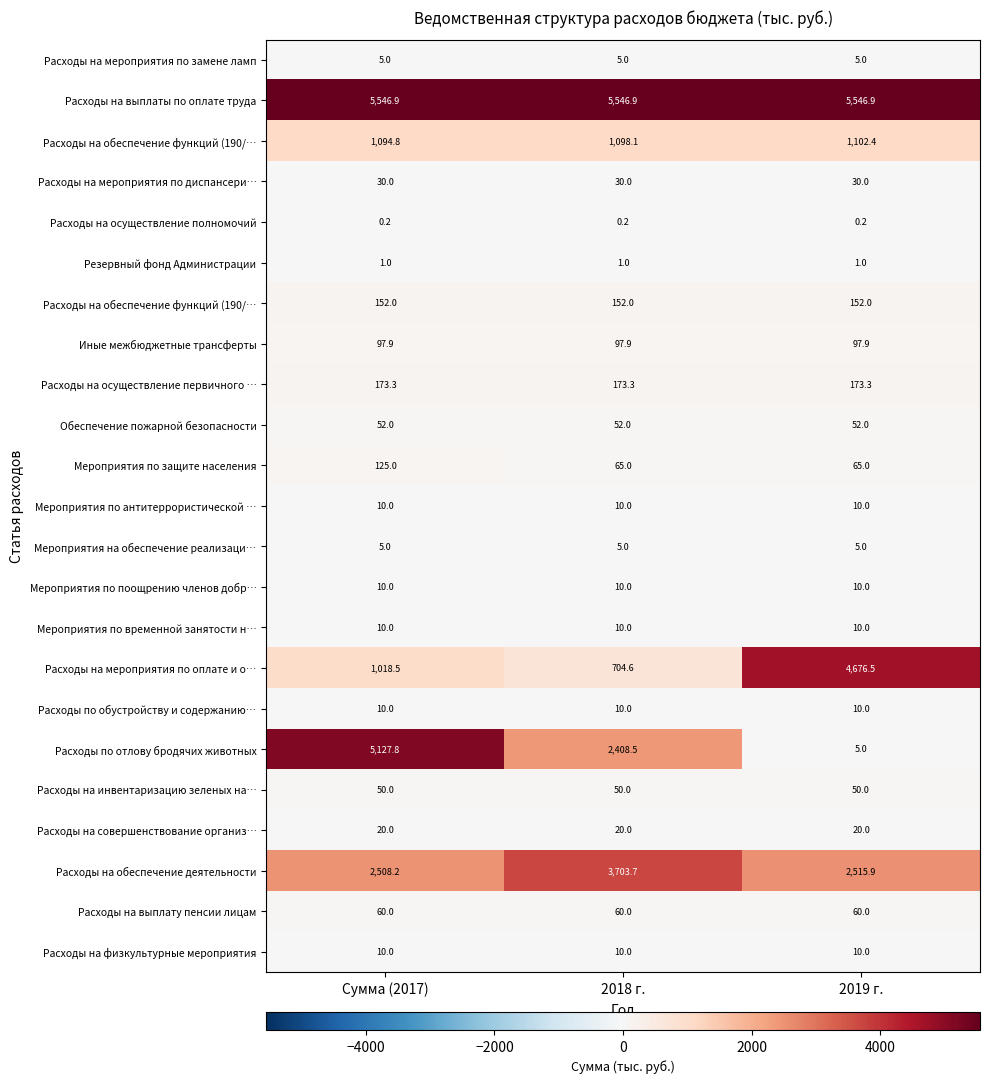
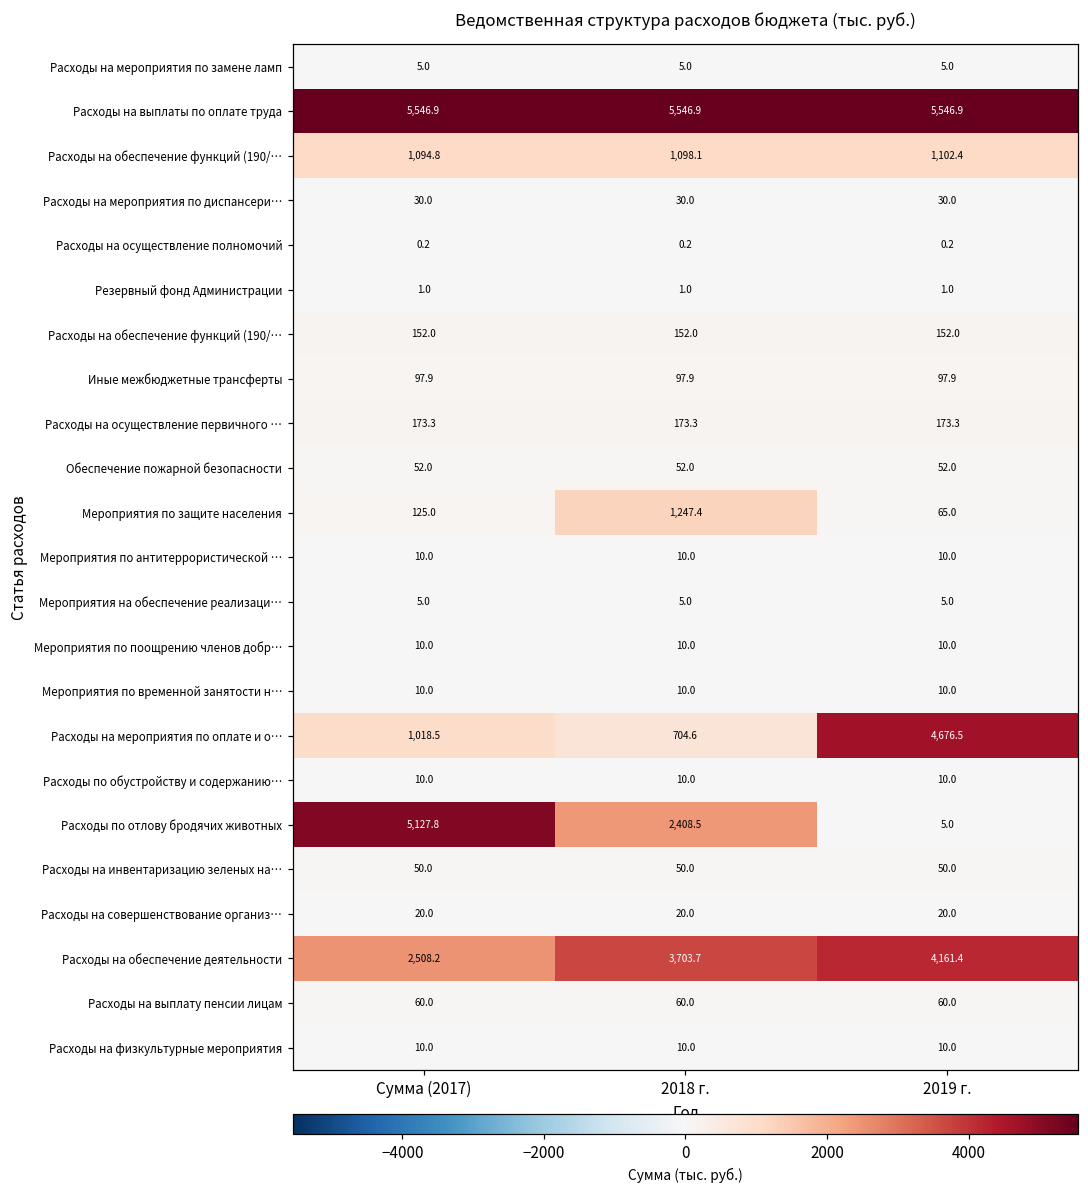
Мероприятия по защите населения, 2018 г.: 65.0 -> 1,247.4
Расходы на обеспечение деятельности, 2019 г.: 2,515.9 -> 4,161.4
